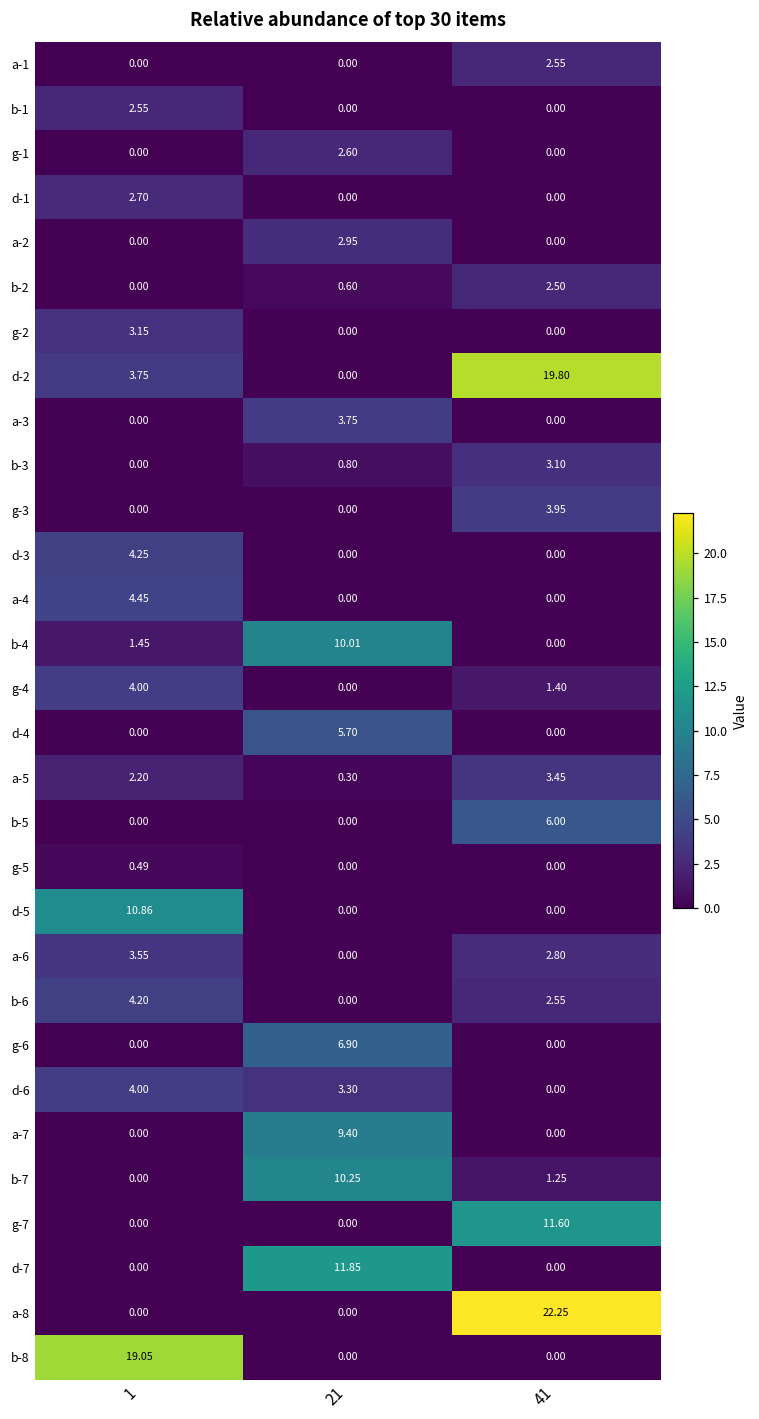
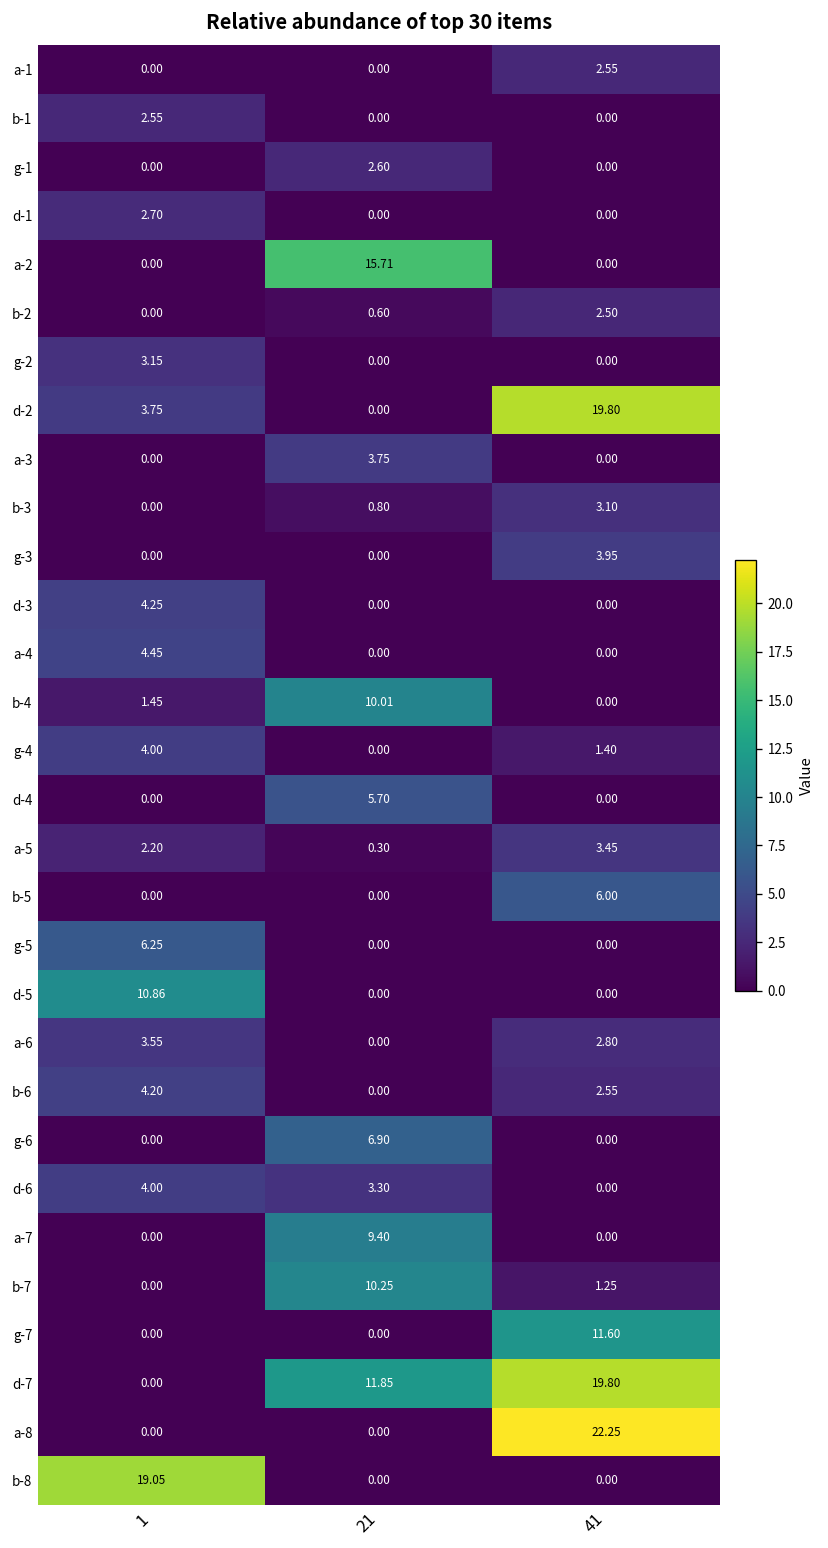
a-2, 21: 2.95 -> 15.71
g-5, 1: 0.49 -> 6.25
d-7, 41: 0.00 -> 19.80
